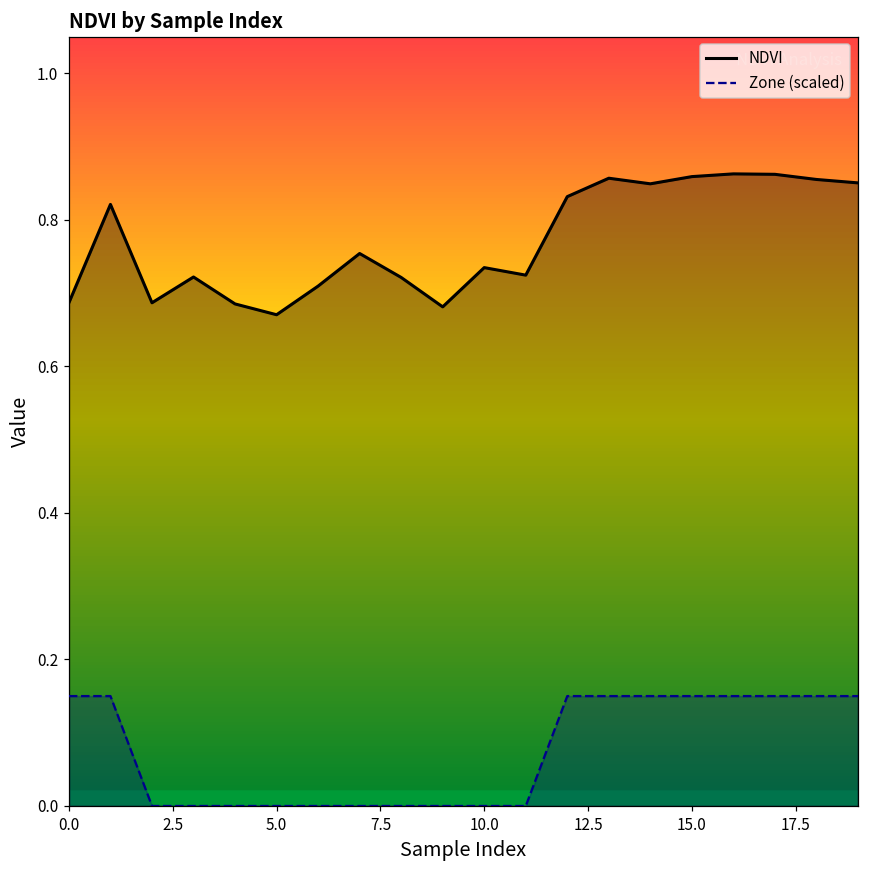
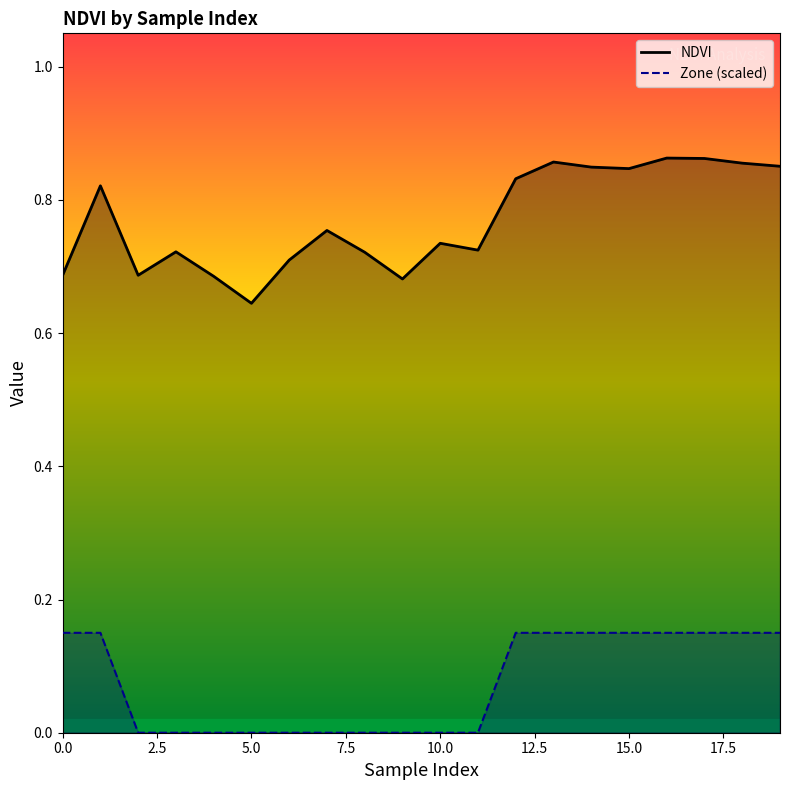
NDVI, 5.0: 0.67 -> 0.64
NDVI, 15.0: 0.86 -> 0.85
